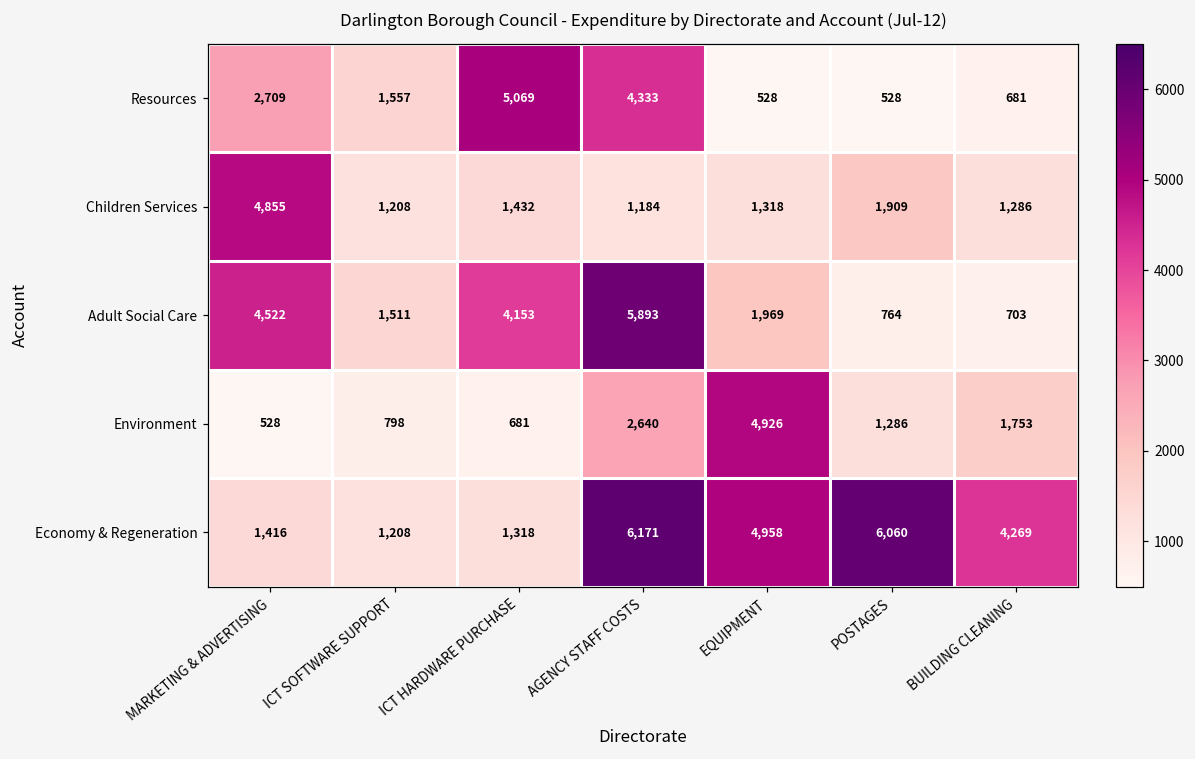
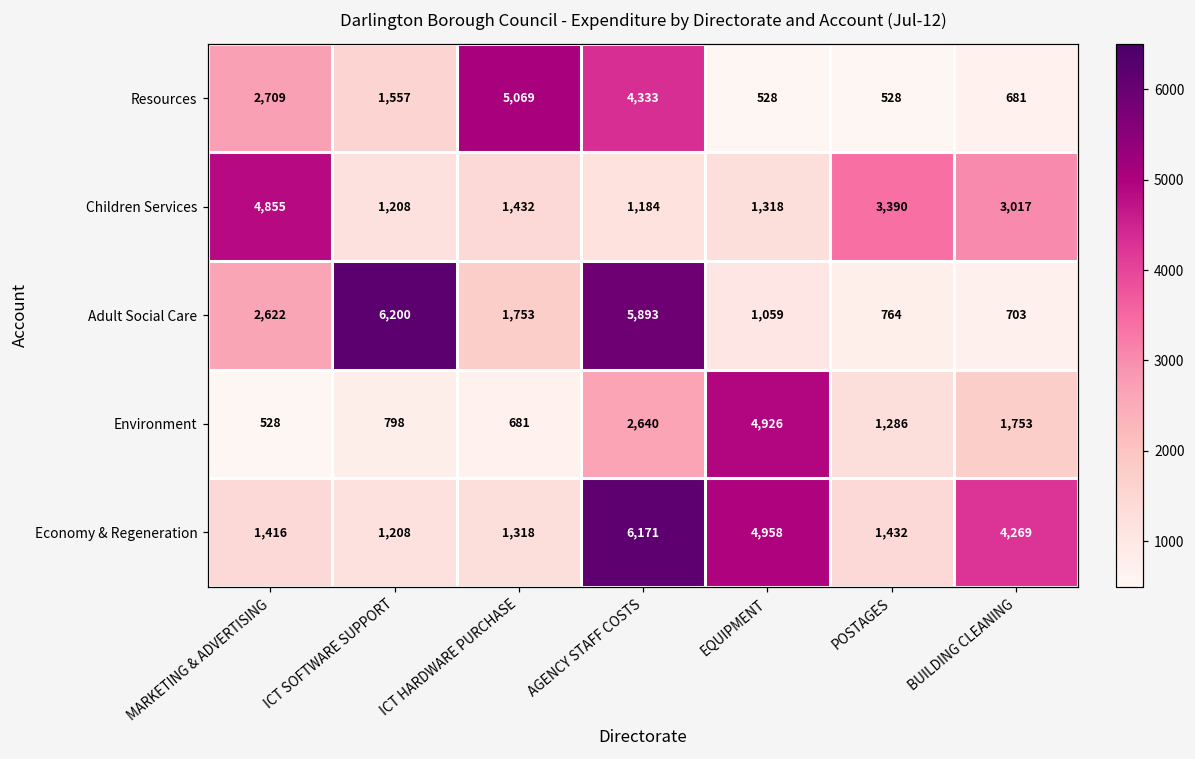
Children Services, POSTAGES: 1,909 -> 3,390
Children Services, BUILDING CLEANING: 1,286 -> 3,017
Adult Social Care, MARKETING & ADVERTISING: 4,522 -> 2,622
Adult Social Care, ICT SOFTWARE SUPPORT: 1,511 -> 6,200
Adult Social Care, ICT HARDWARE PURCHASE: 4,153 -> 1,753
Adult Social Care, EQUIPMENT: 1,969 -> 1,059
Economy & Regeneration, POSTAGES: 6,060 -> 1,432
